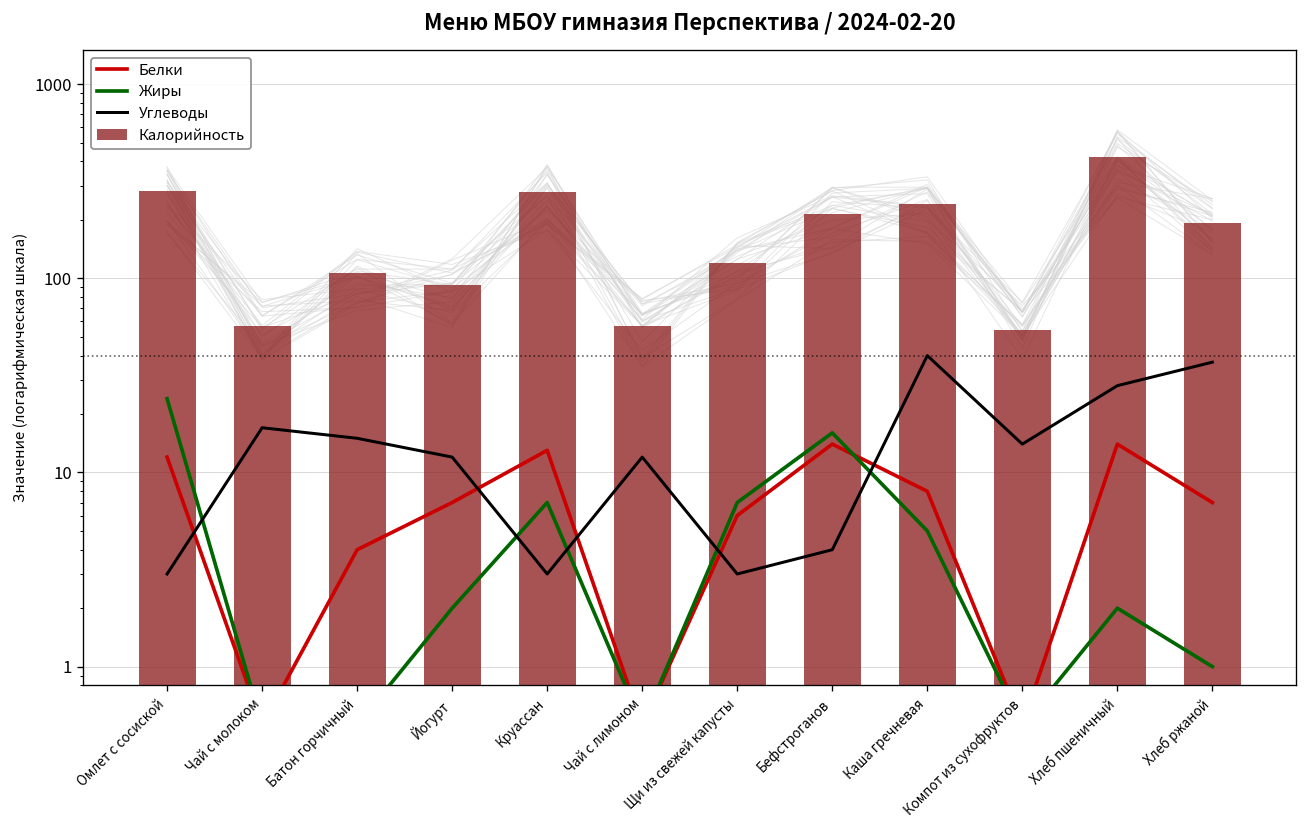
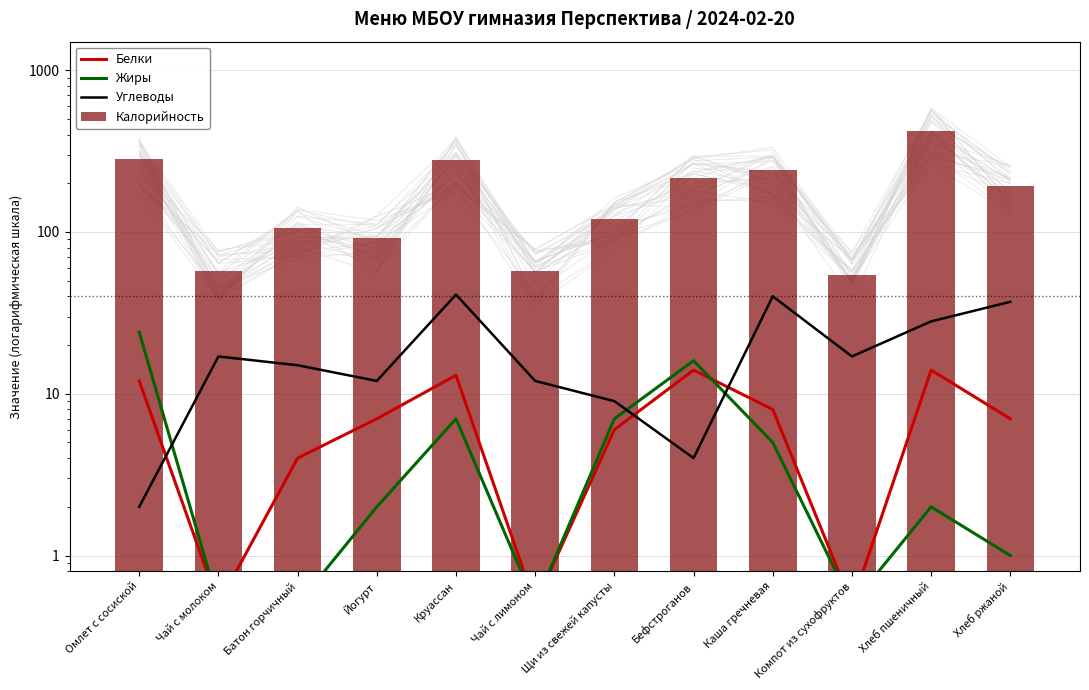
Углеводы, Омлет с сосиской: 3 -> 2
Углеводы, Круассан: 3 -> 41
Углеводы, Щи из свежей капусты: 3 -> 9
Углеводы, Компот из сухофруктов: 14 -> 17
